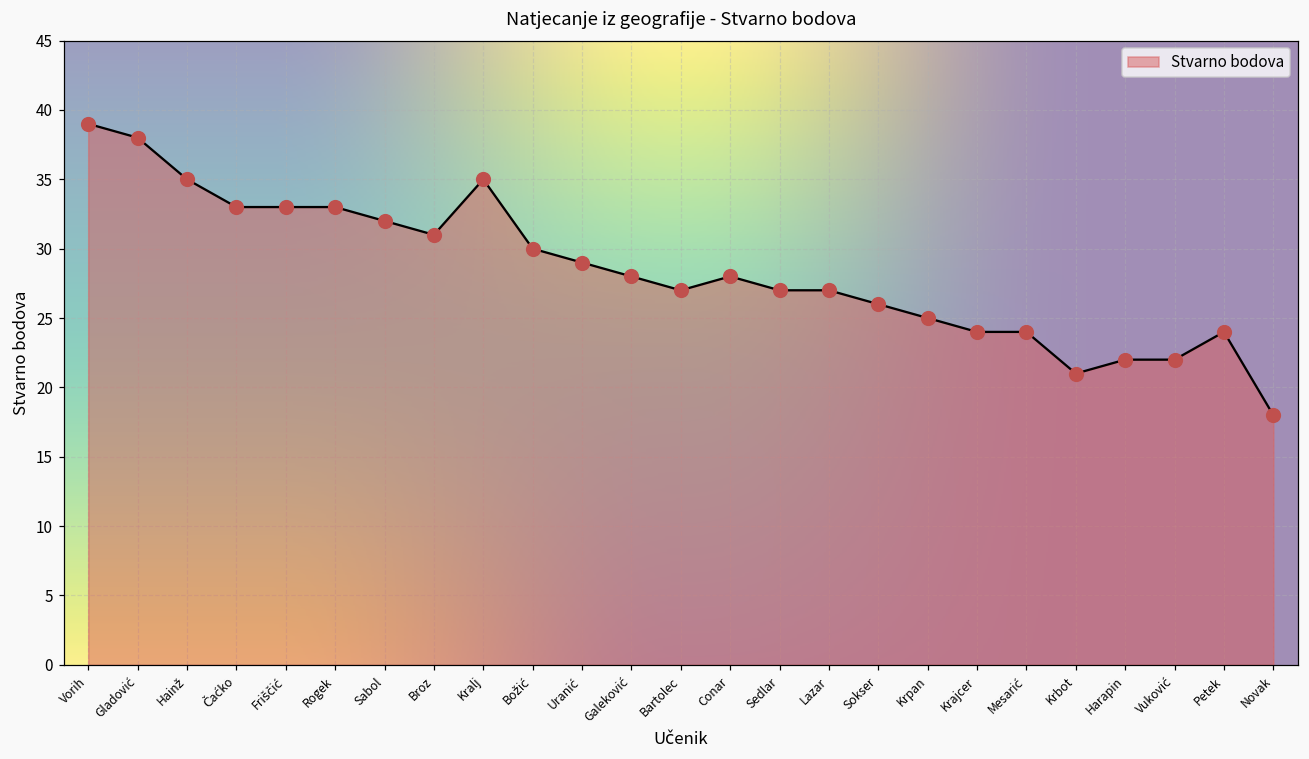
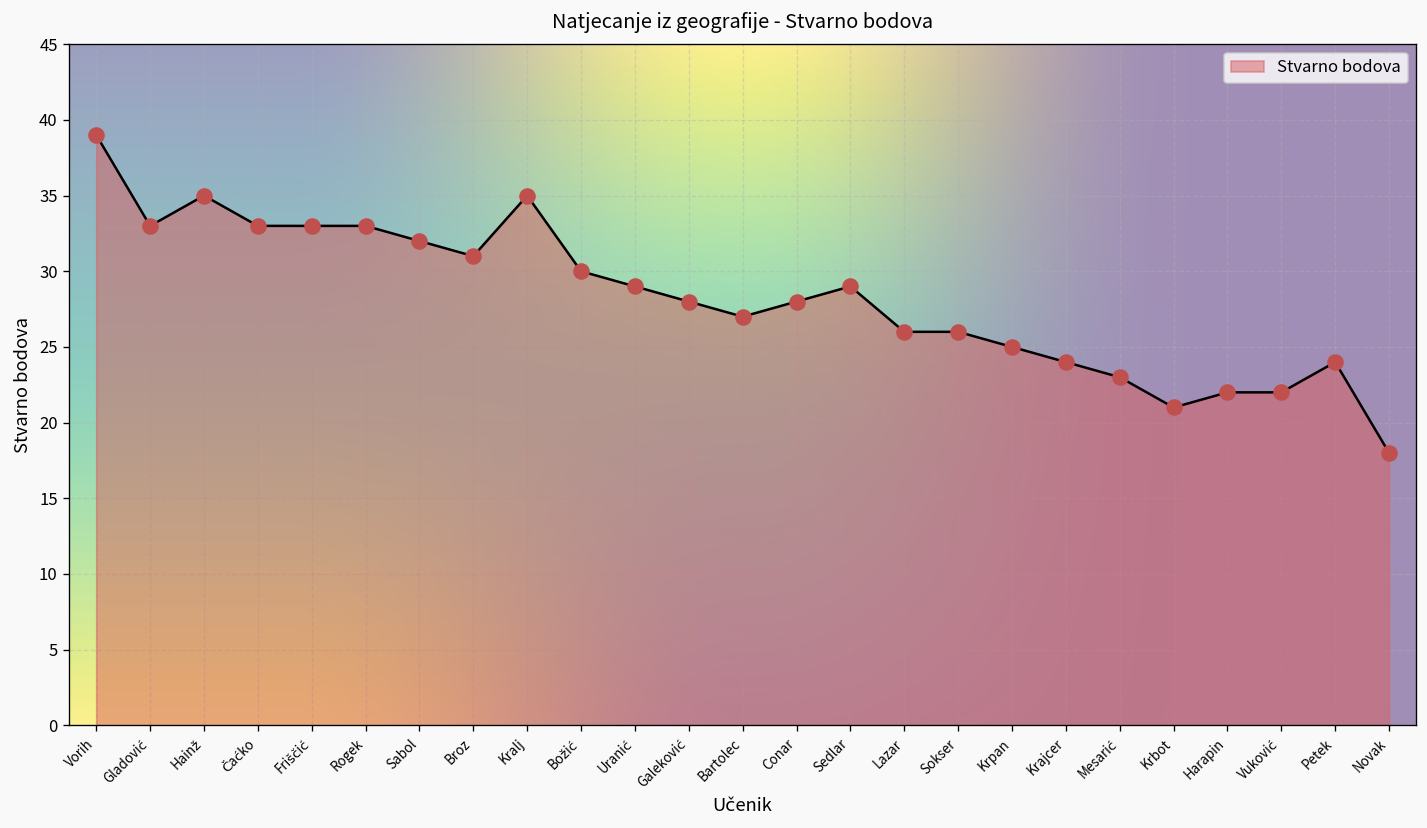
Gladović: 38 -> 33
Sedlar: 27 -> 29
Lazar: 27 -> 26
Mesarić: 24 -> 23
